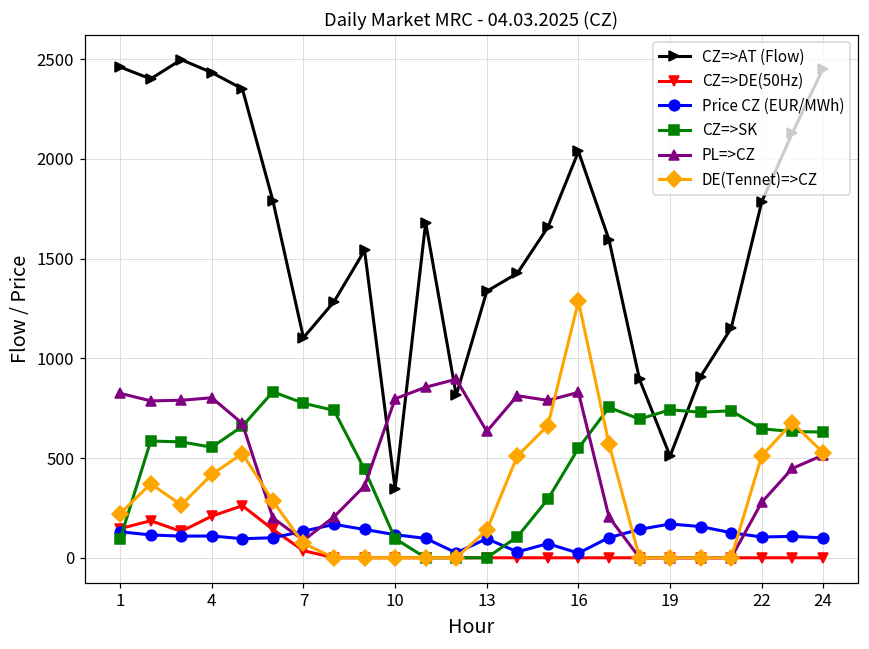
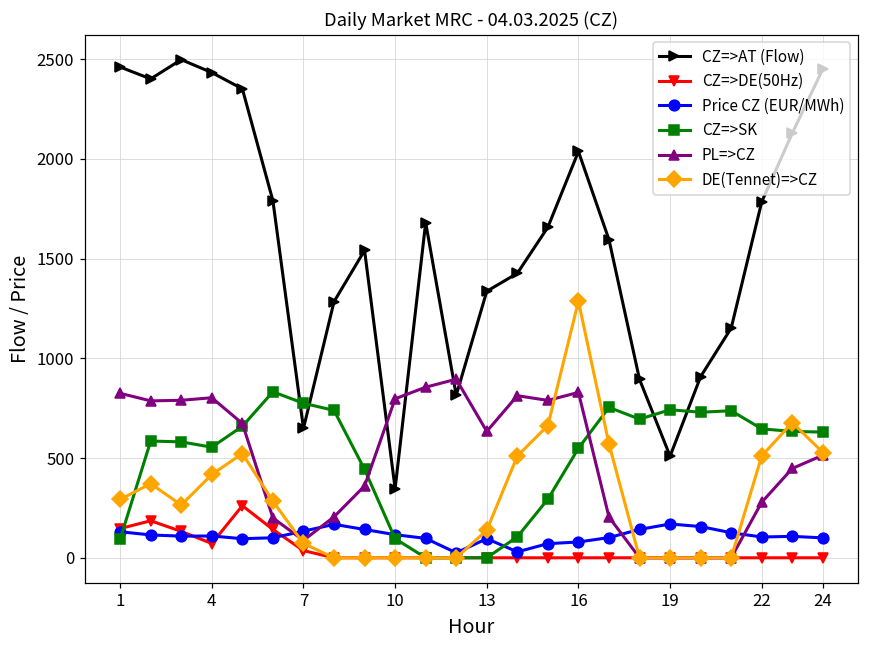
DE(Tennet)=>CZ, 1: 220 -> 290
CZ=>DE(50Hz), 4: 210 -> 70
CZ=>AT (Flow), 7: 1100 -> 650
Price CZ (EUR/MWh), 16: 20 -> 80
